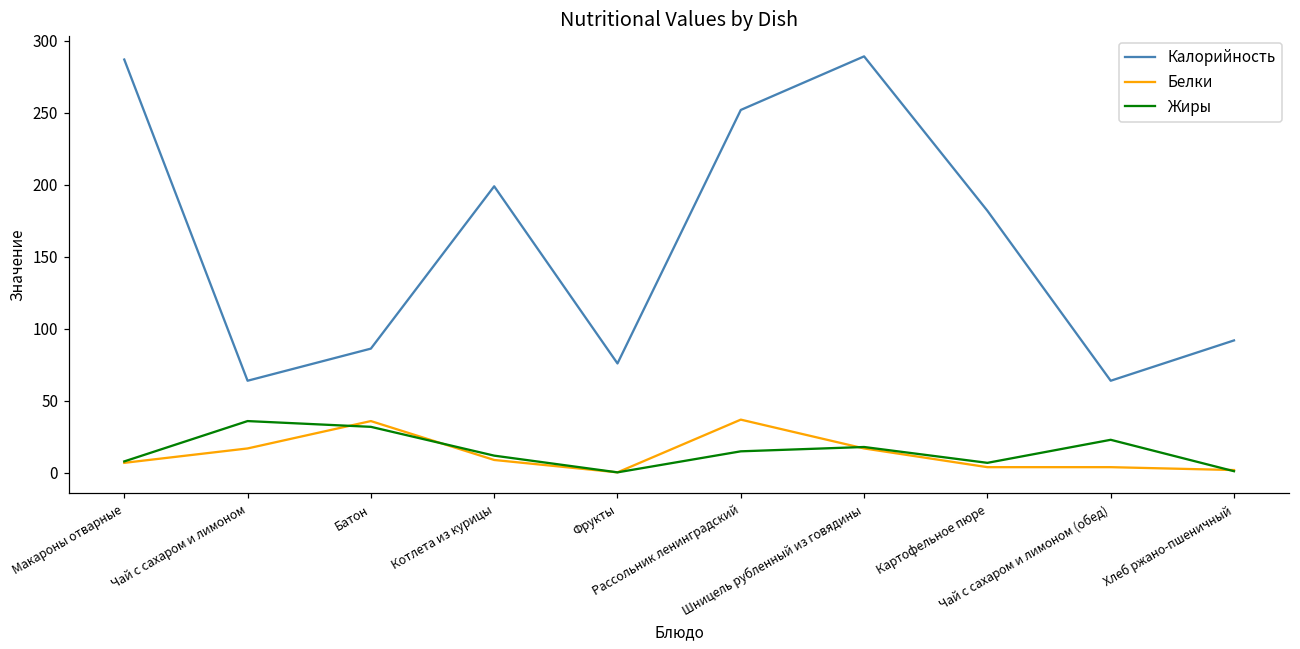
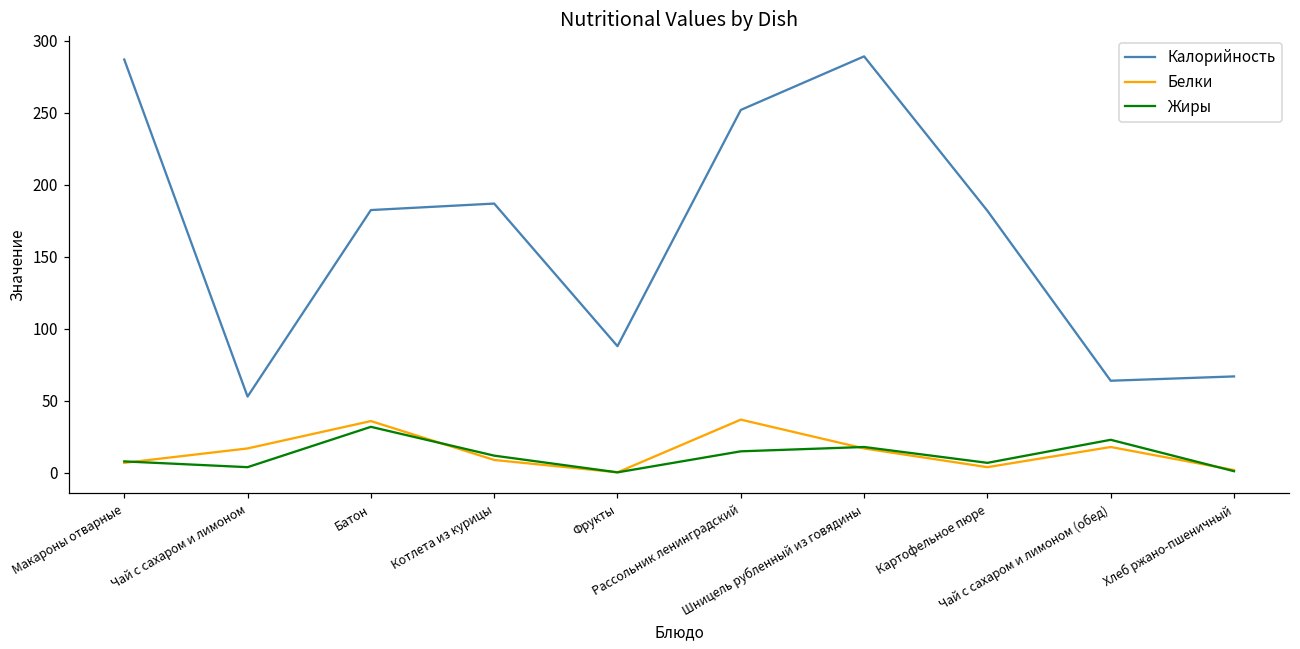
Калорийность, Чай с сахаром и лимоном: 64 -> 53
Жиры, Чай с сахаром и лимоном: 36 -> 4
Калорийность, Батон: 86 -> 183
Калорийность, Котлета из курицы: 199 -> 187
Калорийность, Фрукты: 76 -> 88
Белки, Чай с сахаром и лимоном (обед): 4 -> 18
Калорийность, Хлеб ржано-пшеничный: 92 -> 67
